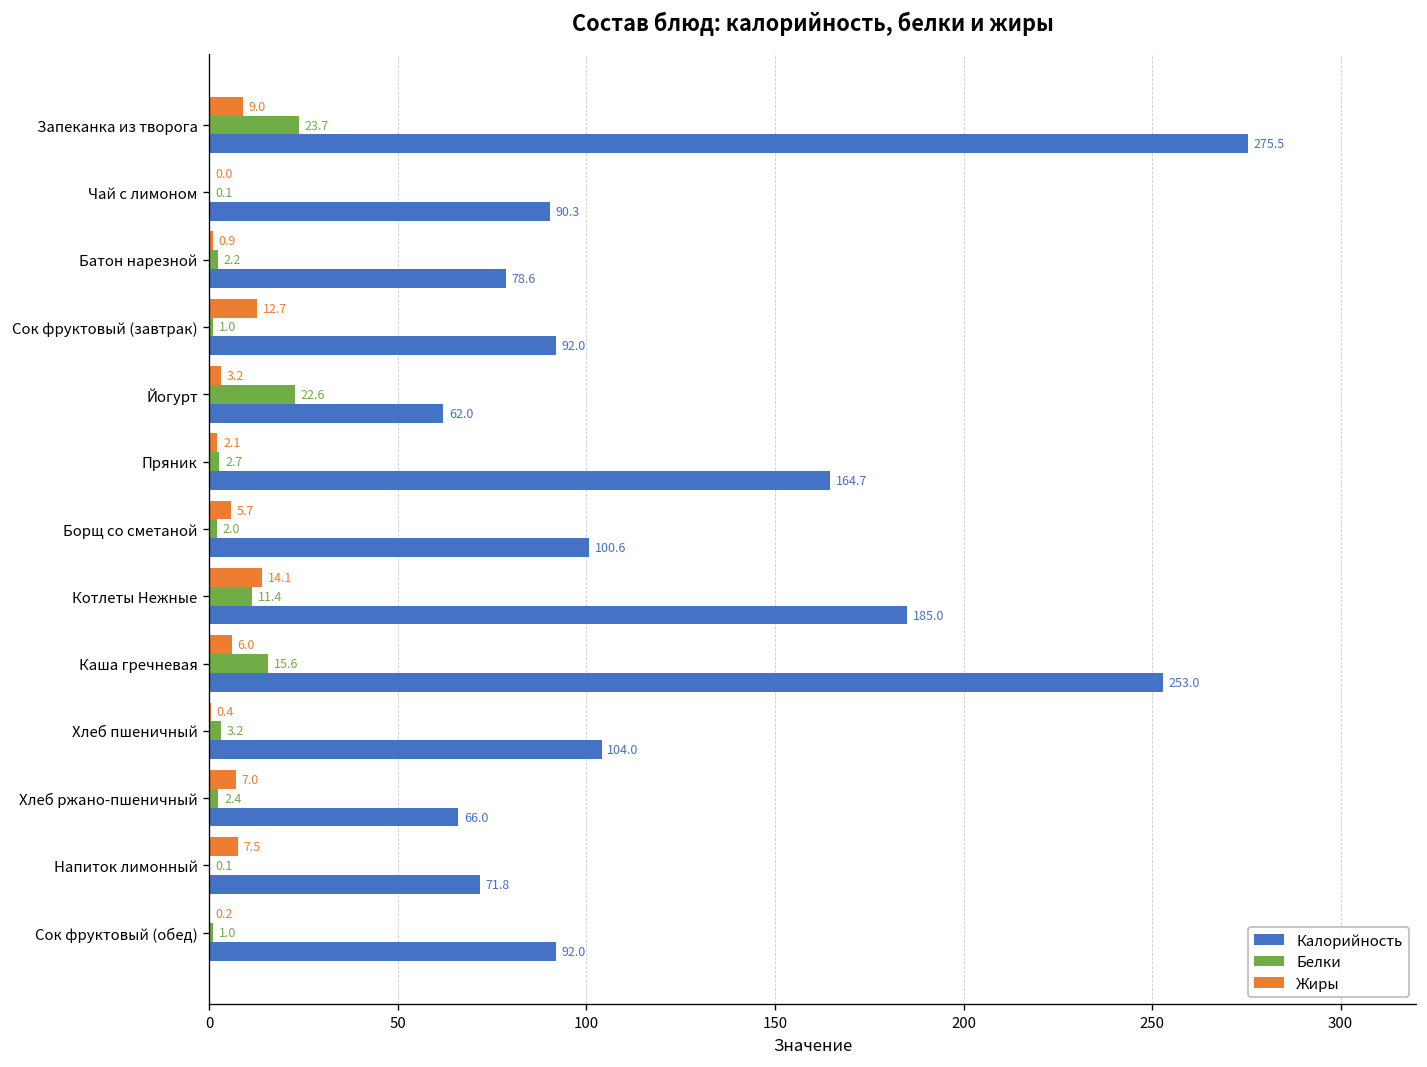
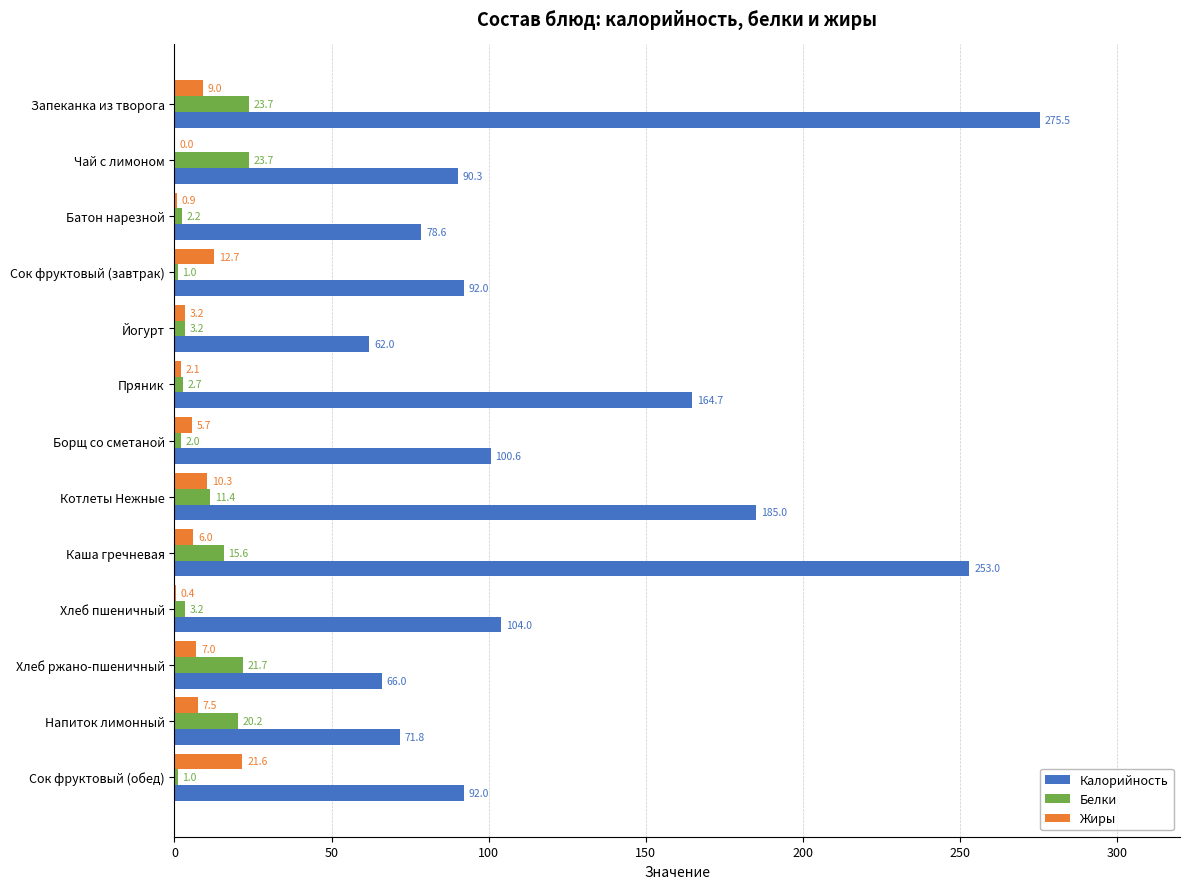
Белки, Чай с лимоном: 0.1 -> 23.7
Белки, Йогурт: 22.6 -> 3.2
Жиры, Котлеты Нежные: 14.1 -> 10.3
Белки, Хлеб ржано-пшеничный: 2.4 -> 21.7
Белки, Напиток лимонный: 0.1 -> 20.2
Жиры, Сок фруктовый (обед): 0.2 -> 21.6
